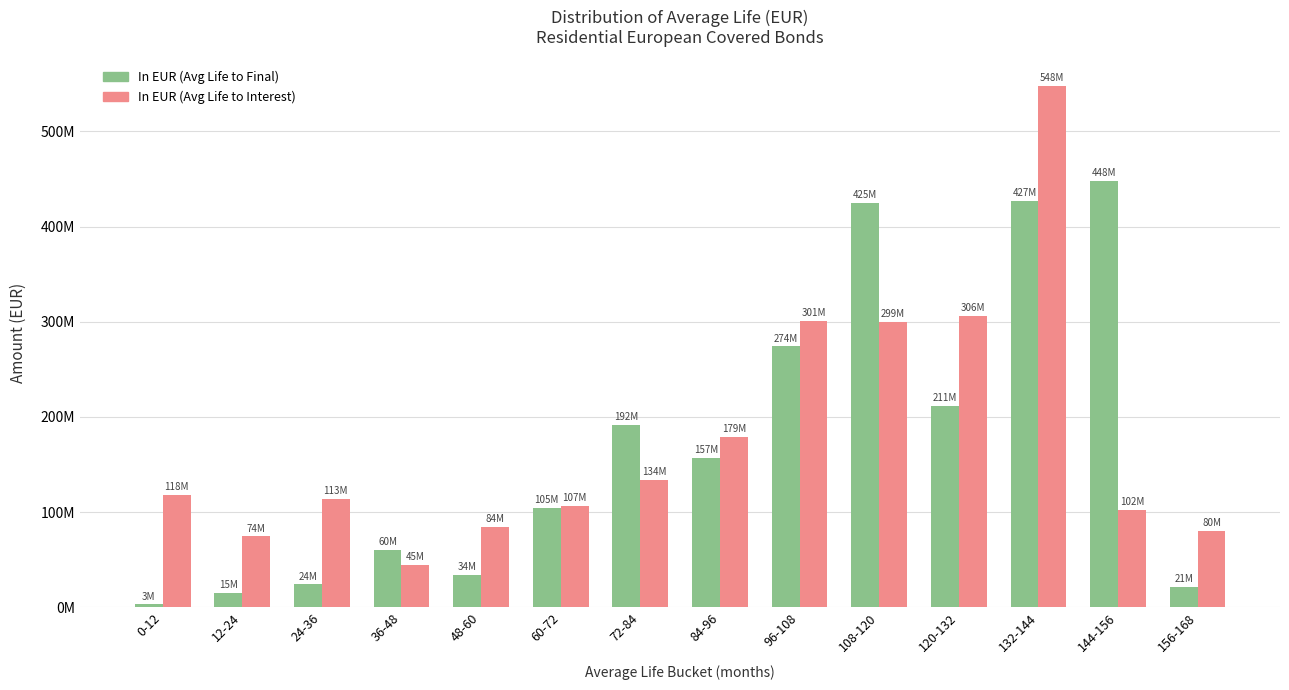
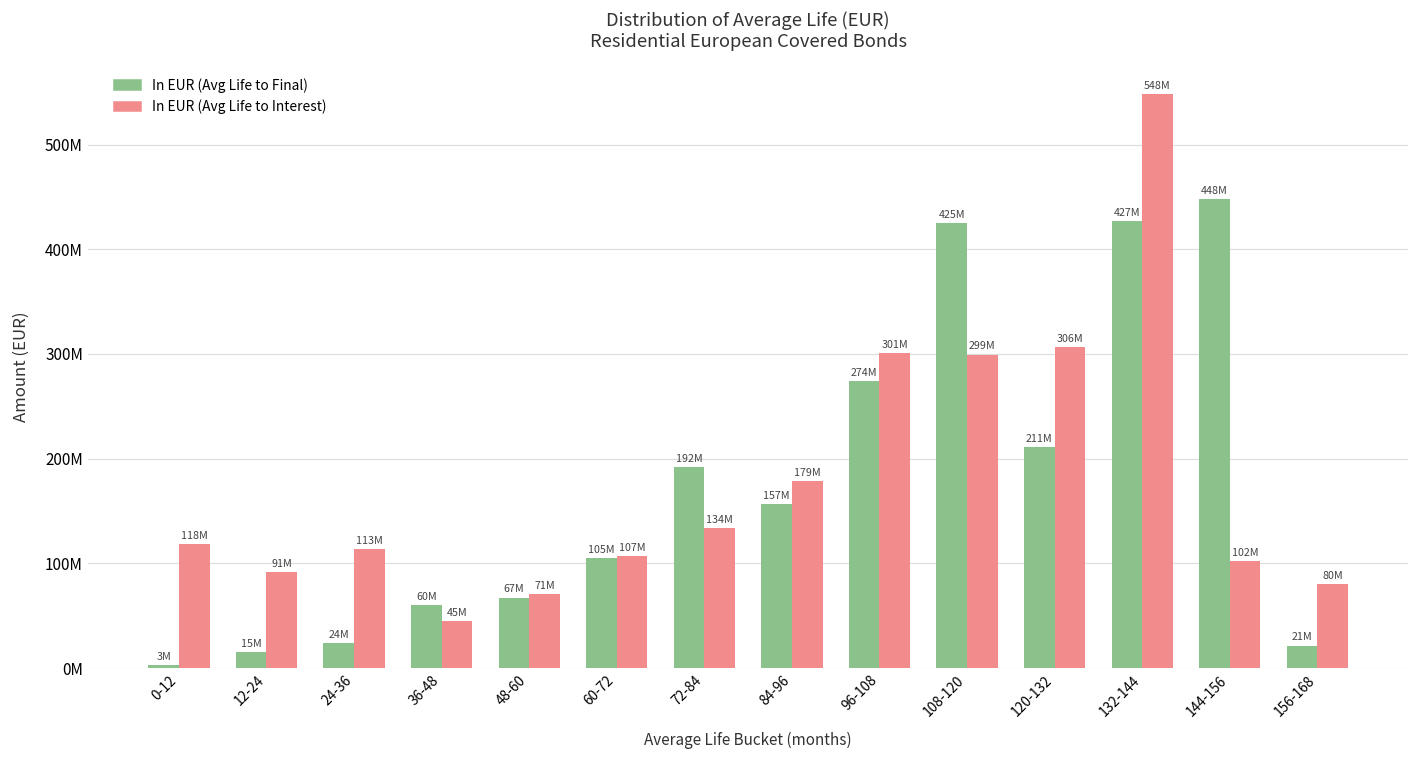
In EUR (Avg Life to Interest), 12-24: 74M -> 91M
In EUR (Avg Life to Final), 48-60: 34M -> 67M
In EUR (Avg Life to Interest), 48-60: 84M -> 71M
